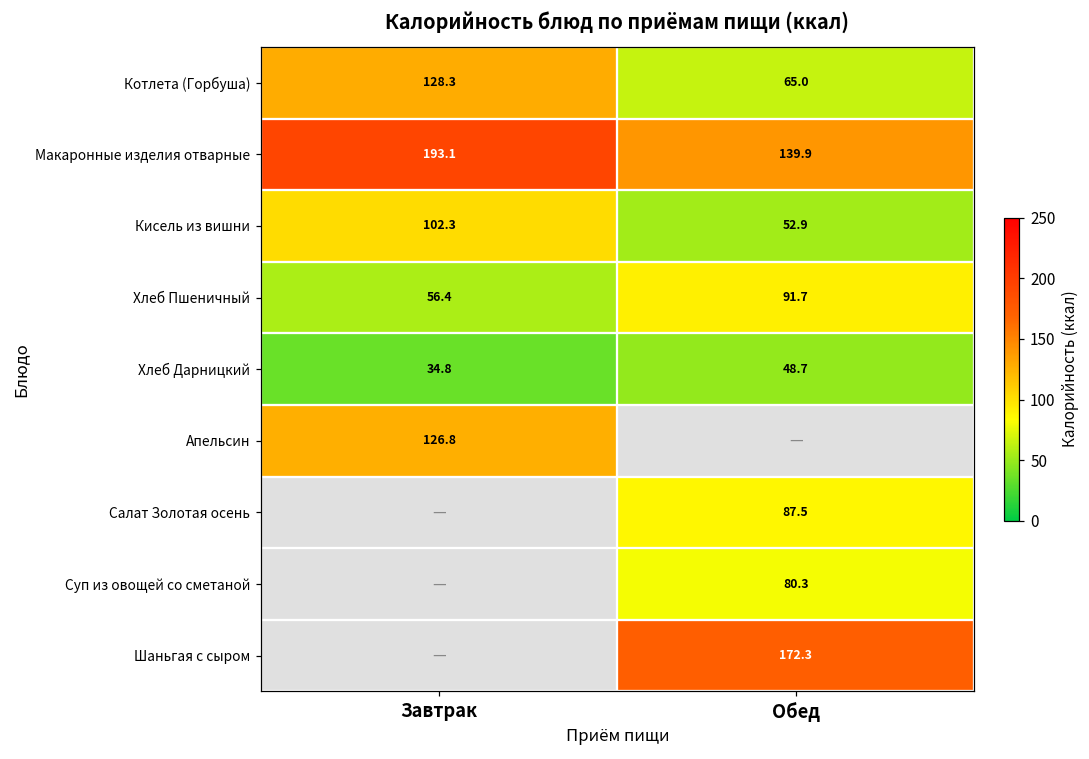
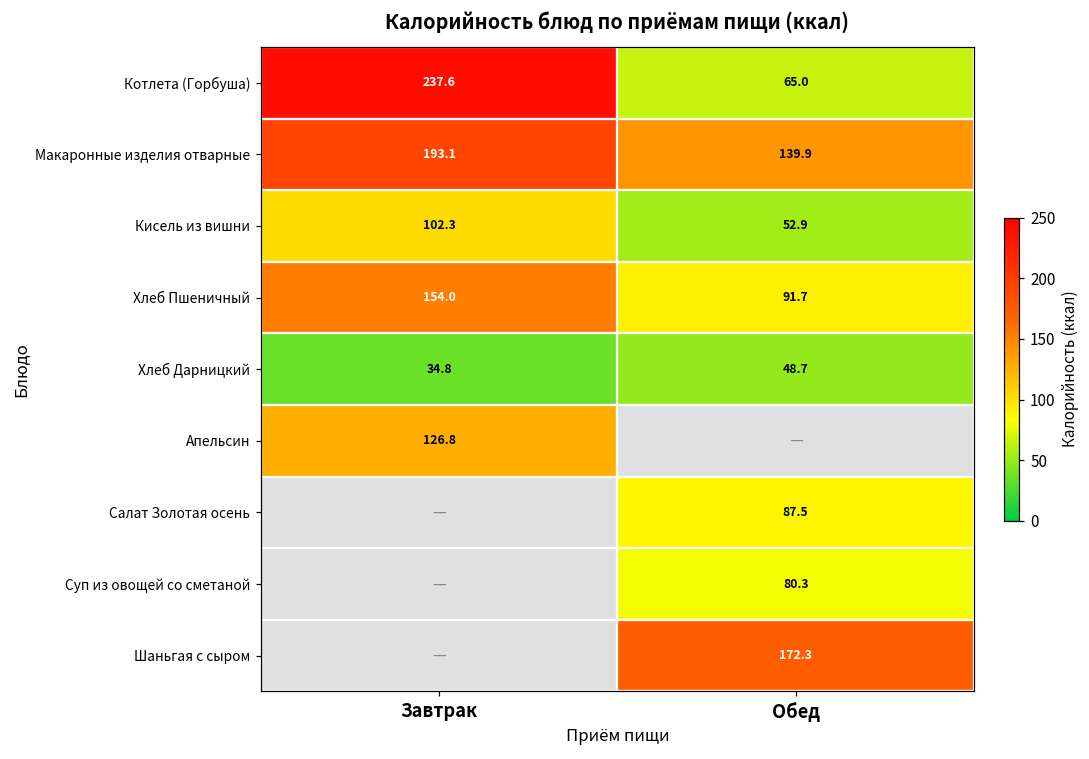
Котлета (Горбуша), Завтрак: 128.3 -> 237.6
Хлеб Пшеничный, Завтрак: 56.4 -> 154.0
